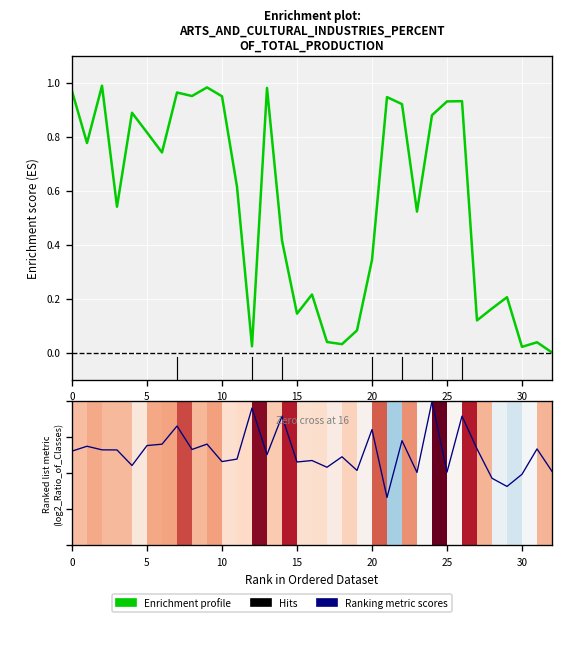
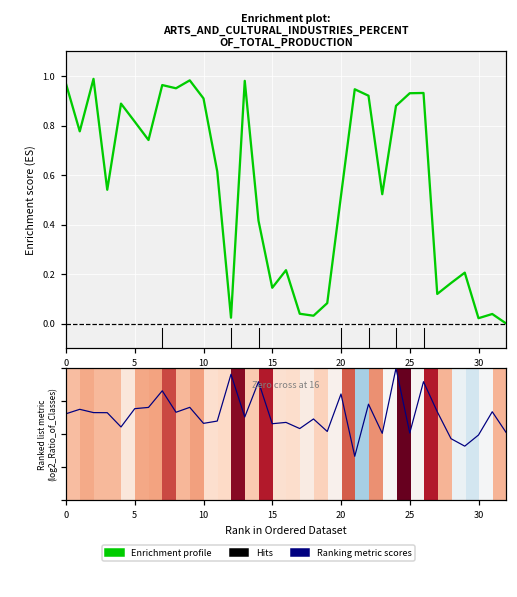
Enrichment plot: ARTS_AND_CULTURAL_INDUSTRIES_PERCENT OF_TOTAL_PRODUCTION, 10: 0.95 -> 0.91
Enrichment plot: ARTS_AND_CULTURAL_INDUSTRIES_PERCENT OF_TOTAL_PRODUCTION, 20: 0.34 -> 0.52
